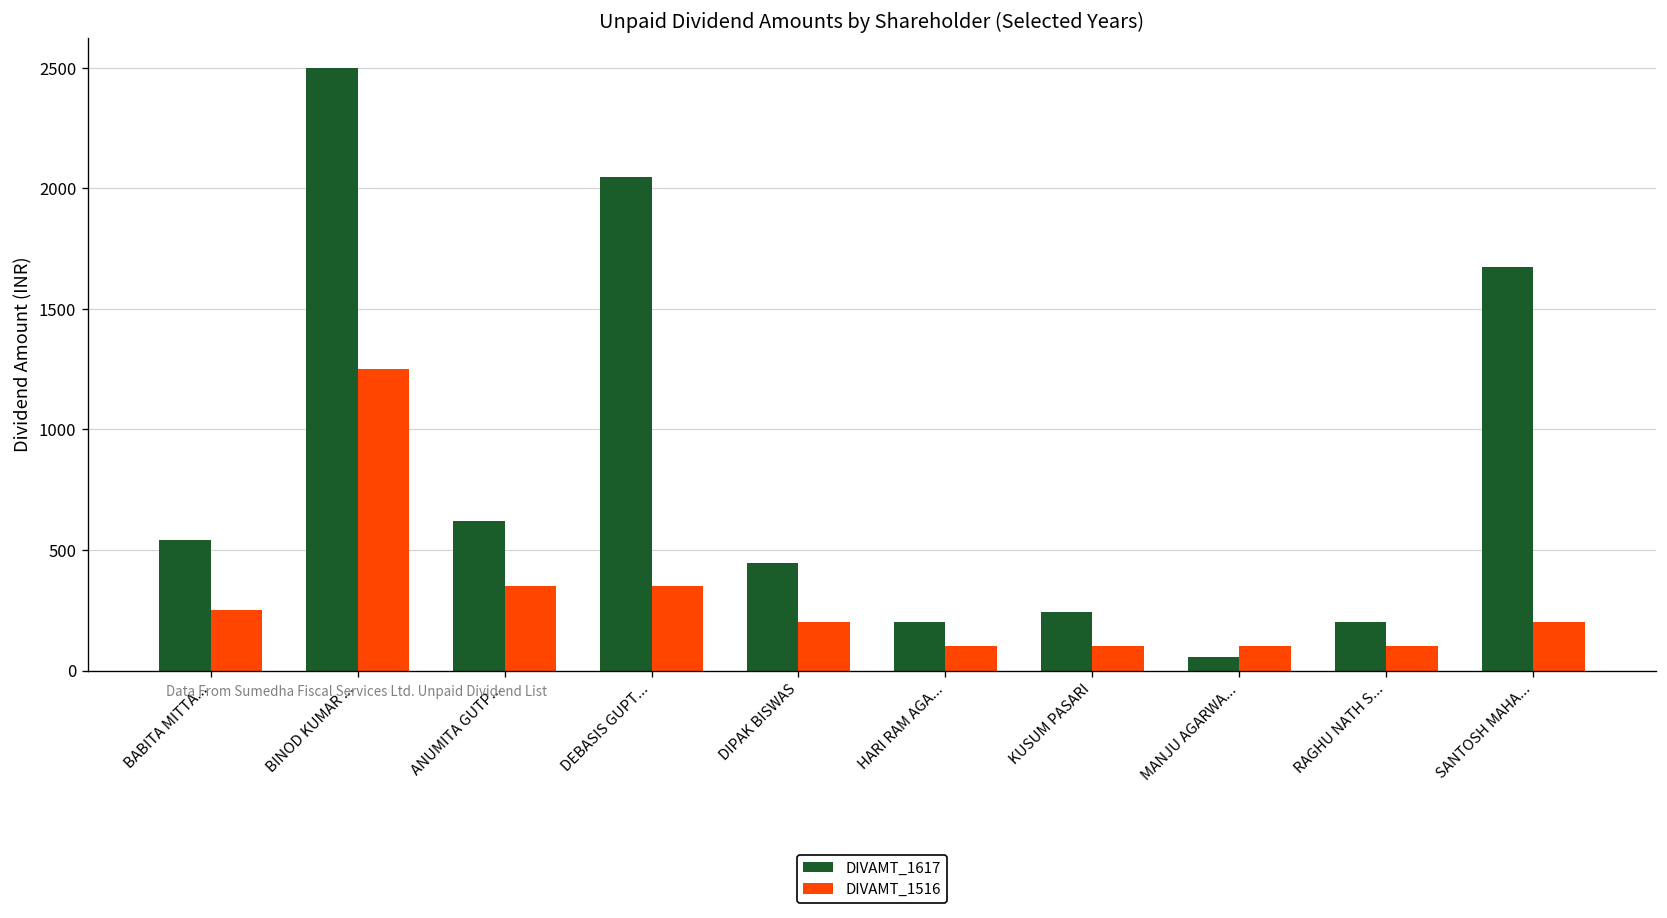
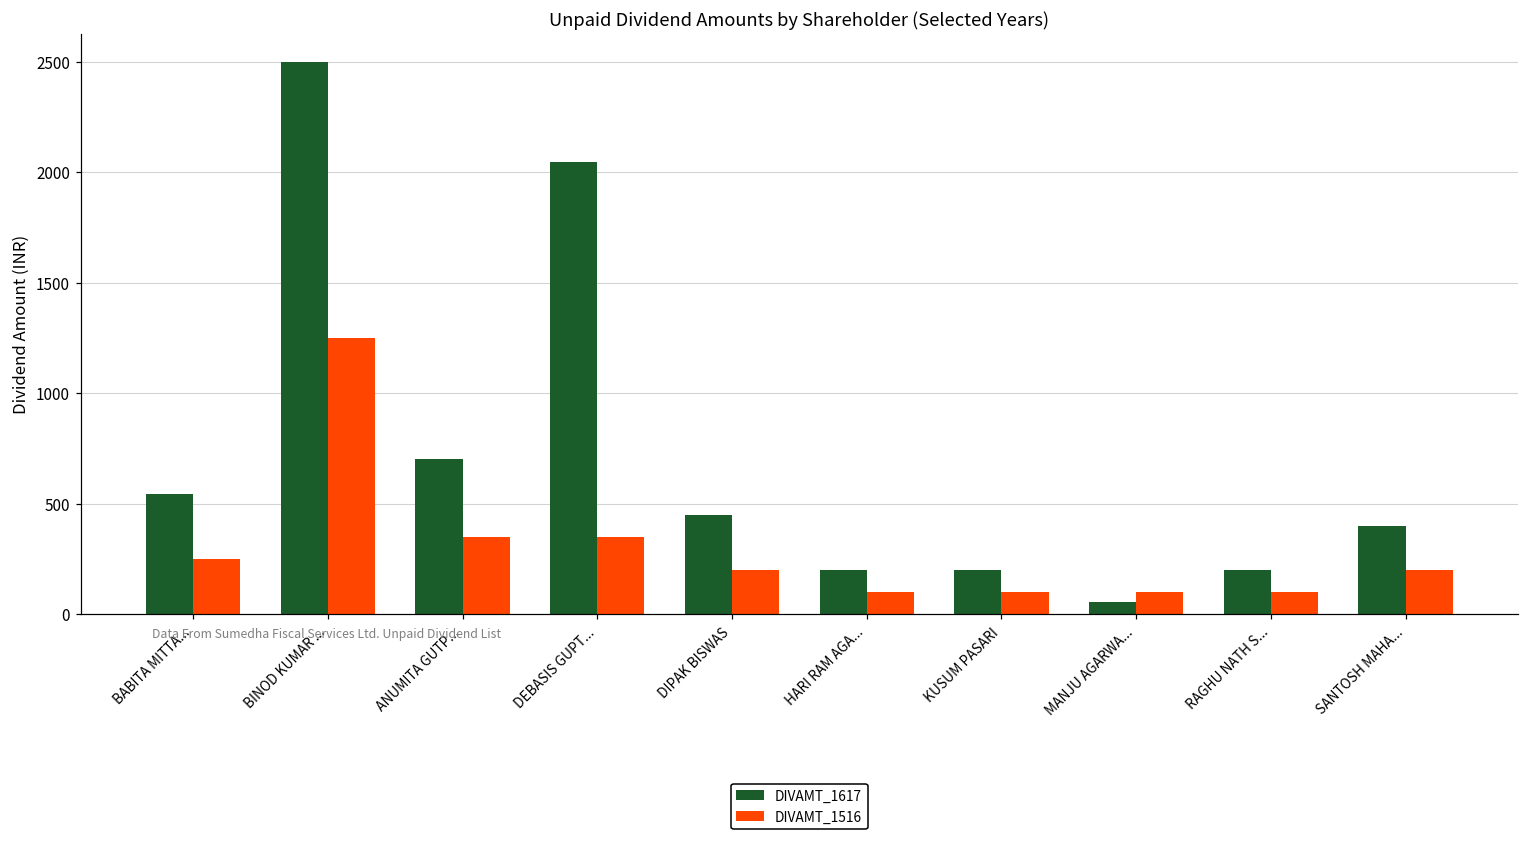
DIVAMT_1617, ANUMITA GUTP...: 620 -> 700
DIVAMT_1617, KUSUM PASARI: 240 -> 200
DIVAMT_1617, SANTOSH MAHA...: 1680 -> 400
